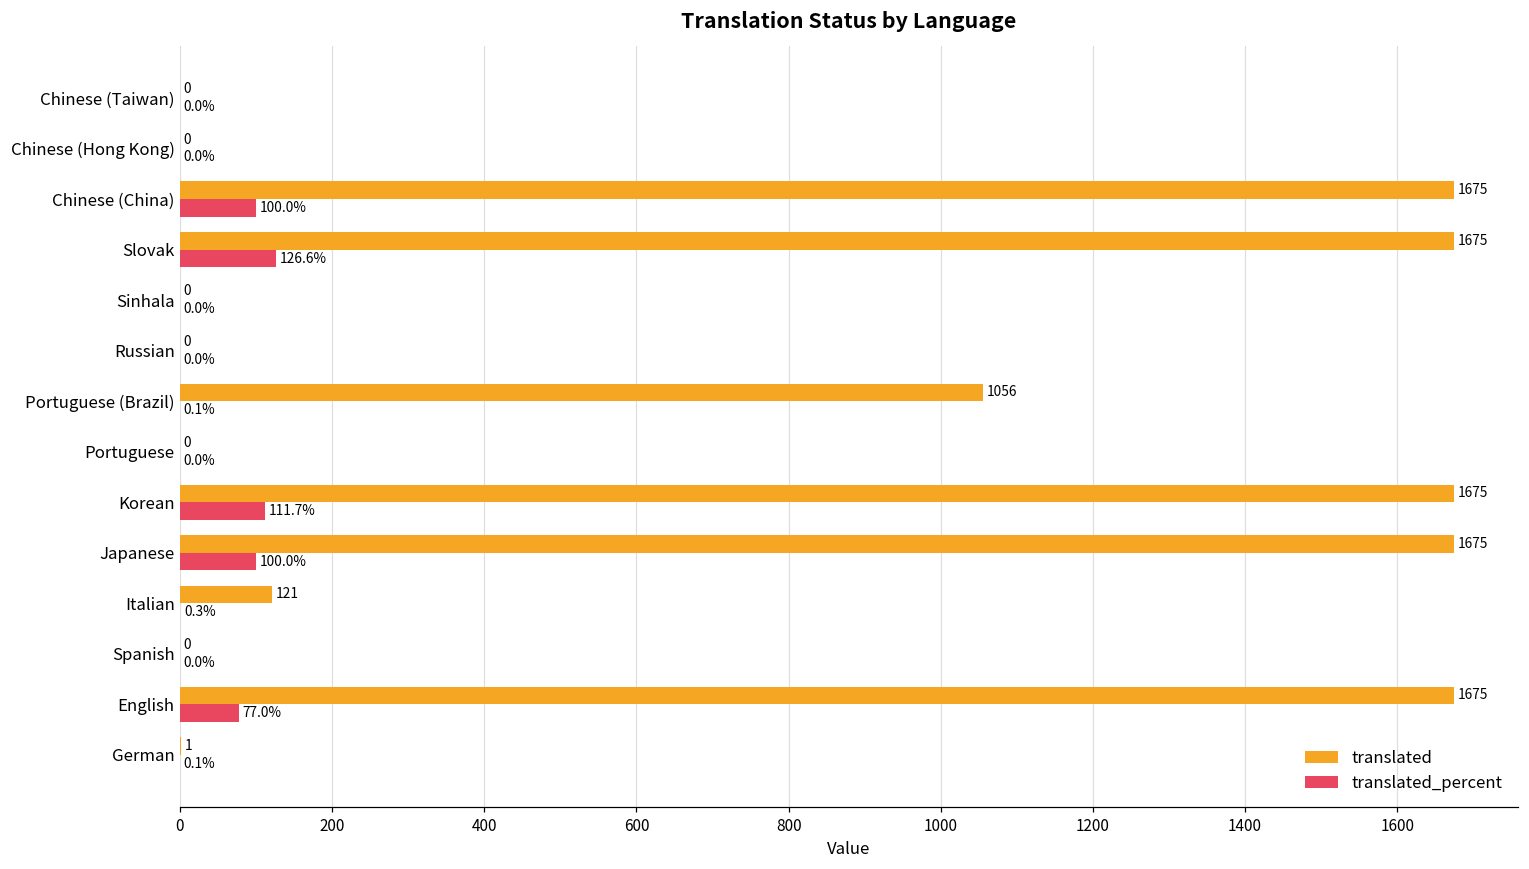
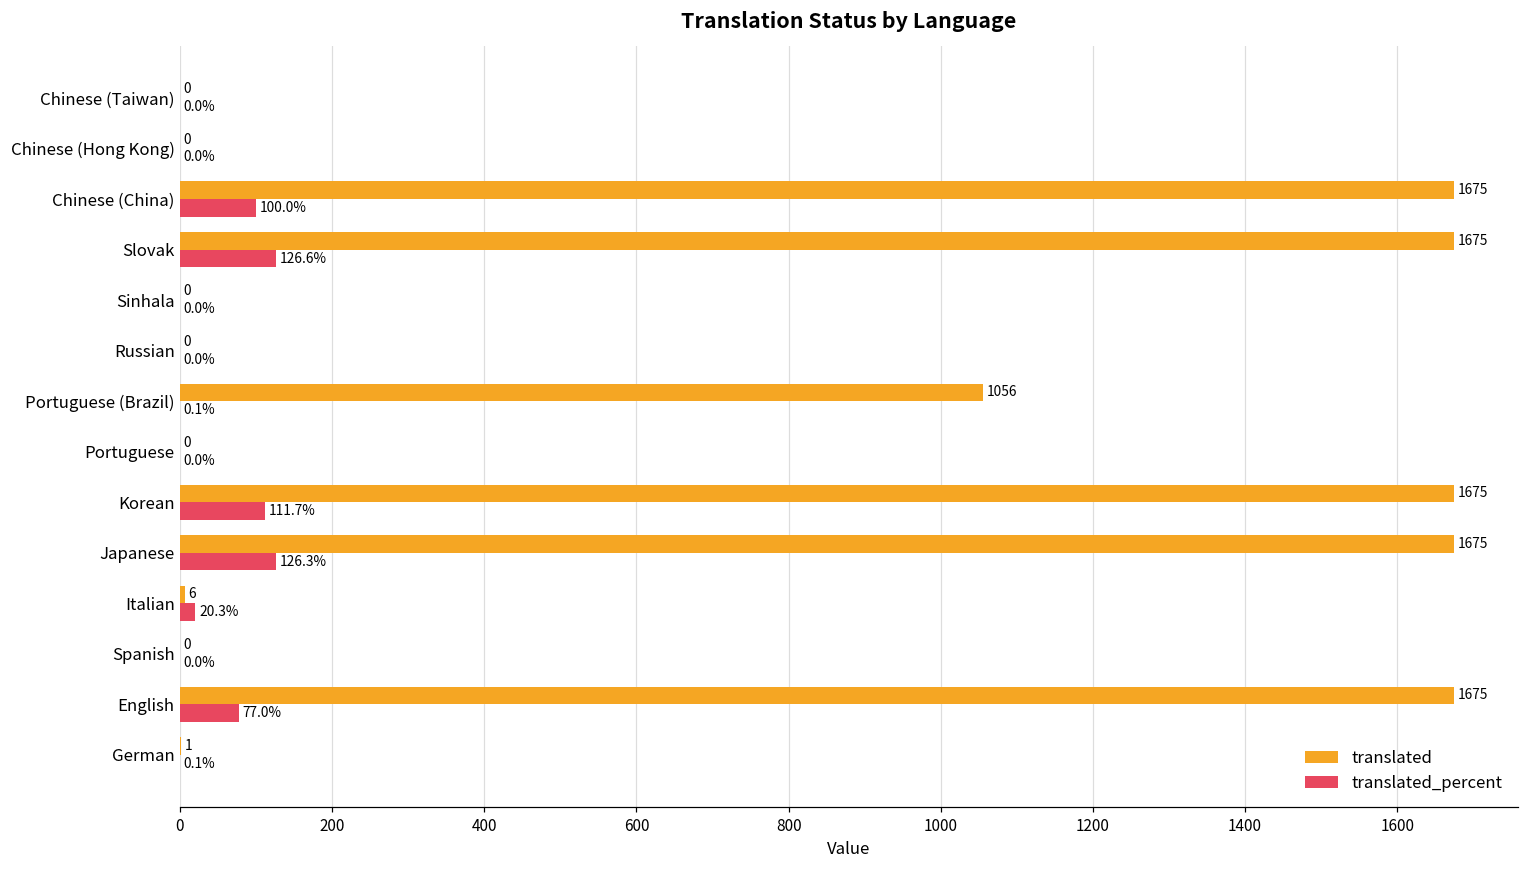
translated_percent, Japanese: 100.0% -> 126.3%
translated, Italian: 121 -> 6
translated_percent, Italian: 0.3% -> 20.3%
